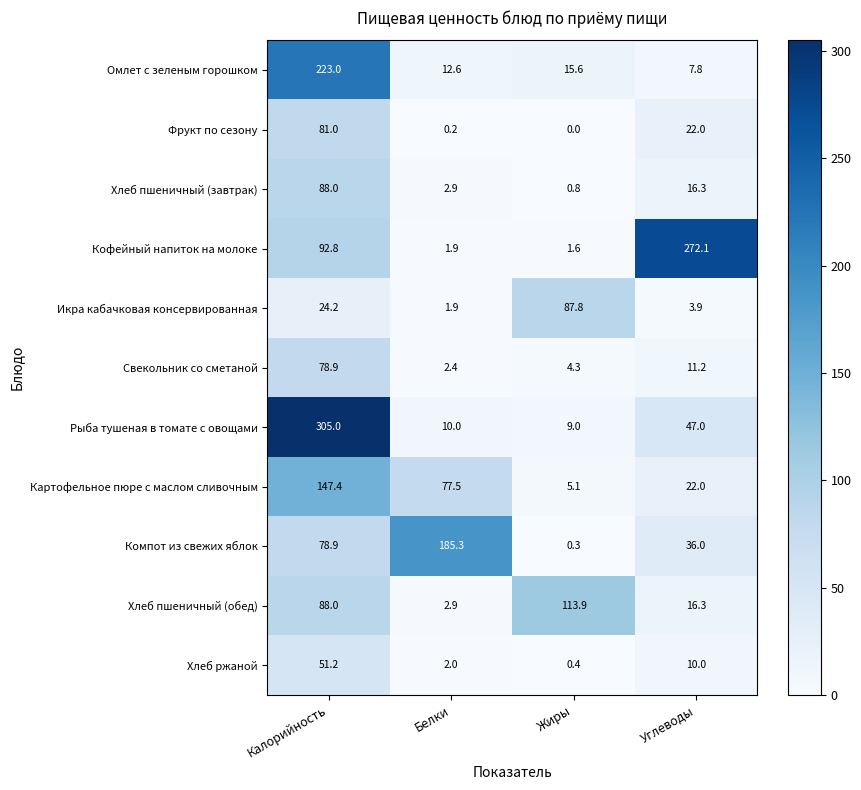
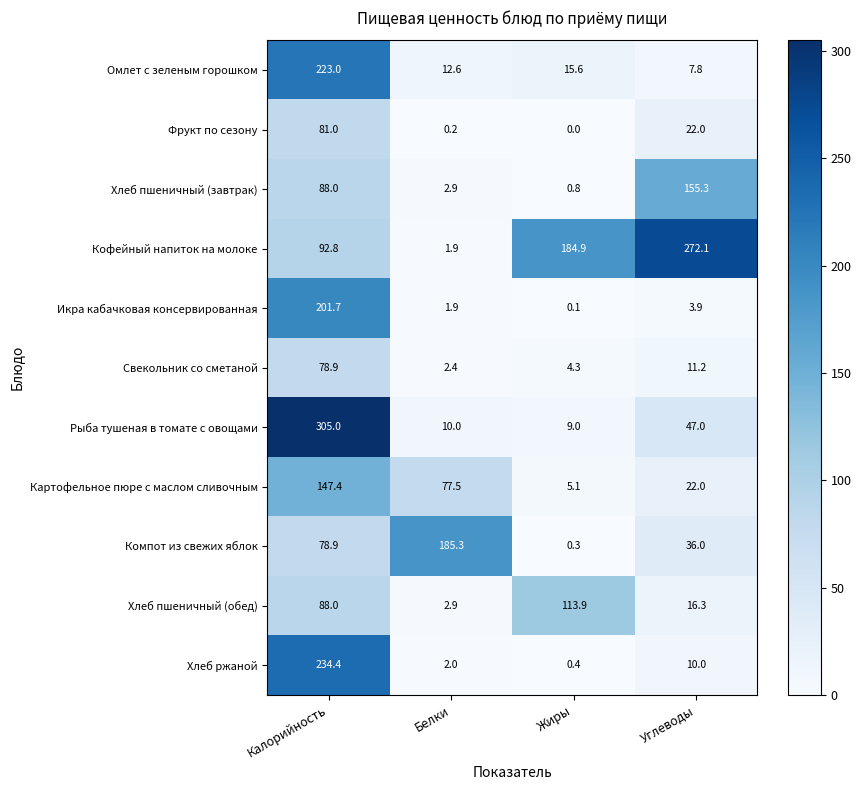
Хлеб пшеничный (завтрак), Углеводы: 16.3 -> 155.3
Кофейный напиток на молоке, Жиры: 1.6 -> 184.9
Икра кабачковая консервированная, Калорийность: 24.2 -> 201.7
Икра кабачковая консервированная, Жиры: 87.8 -> 0.1
Хлеб ржаной, Калорийность: 51.2 -> 234.4
